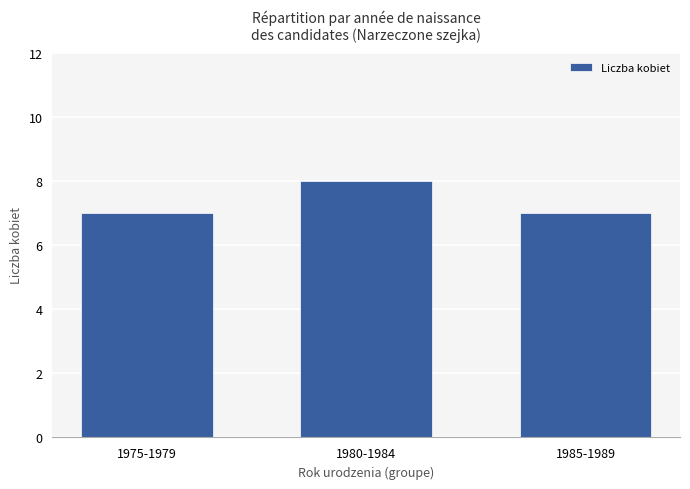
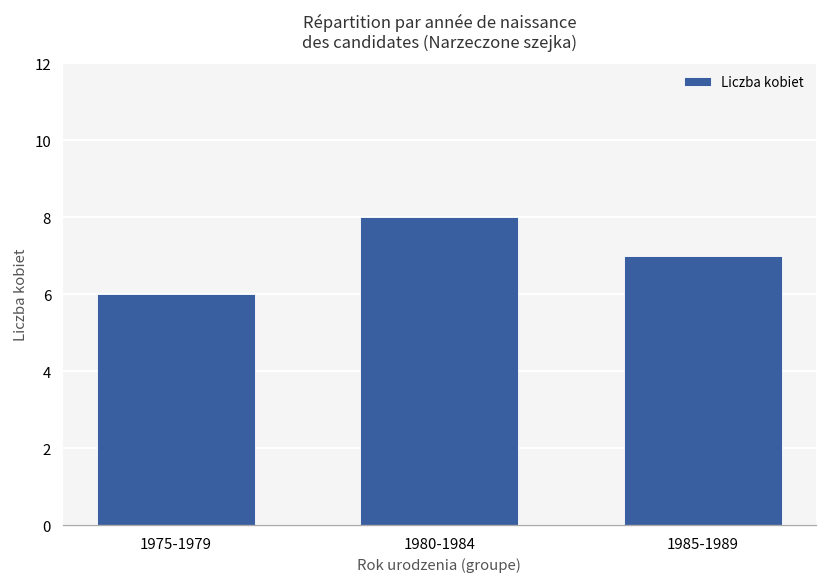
1975-1979: 7 -> 6
